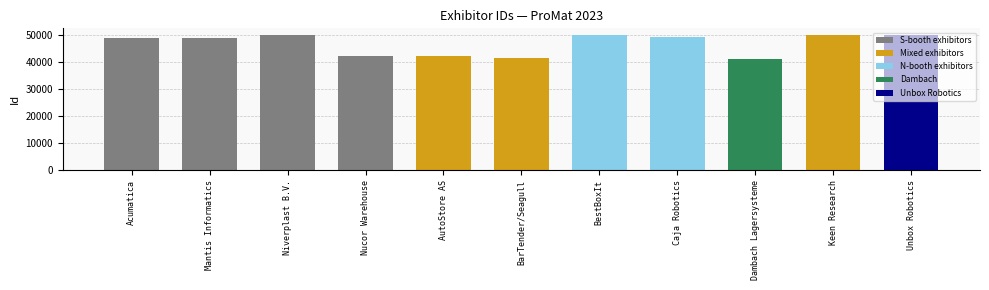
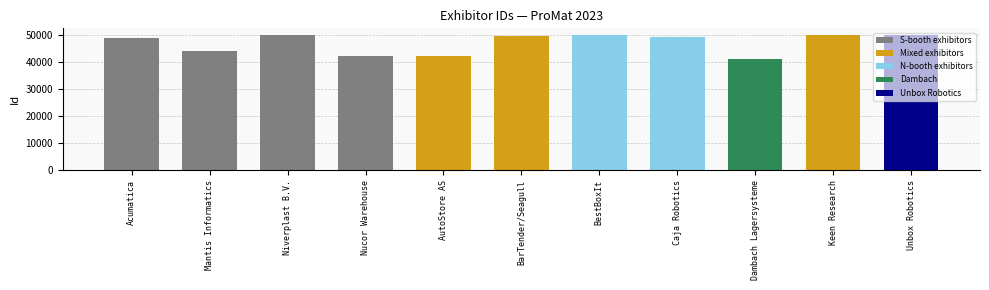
Mantis Informatics: 49000 -> 44000
BarTender/Seagull: 42000 -> 50000
